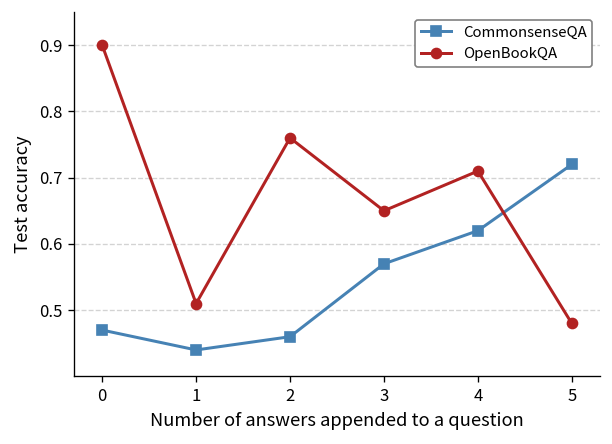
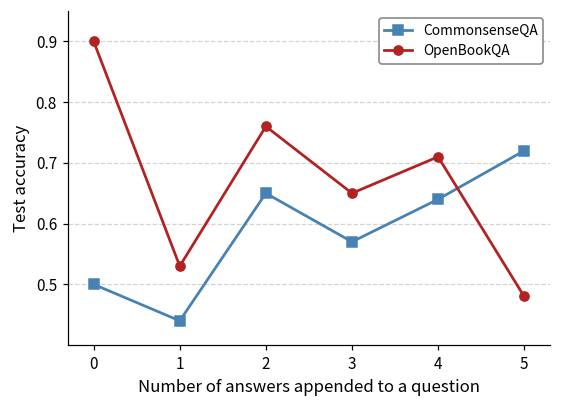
CommonsenseQA, 0: 0.47 -> 0.50
OpenBookQA, 1: 0.51 -> 0.53
CommonsenseQA, 2: 0.46 -> 0.65
CommonsenseQA, 4: 0.62 -> 0.64
